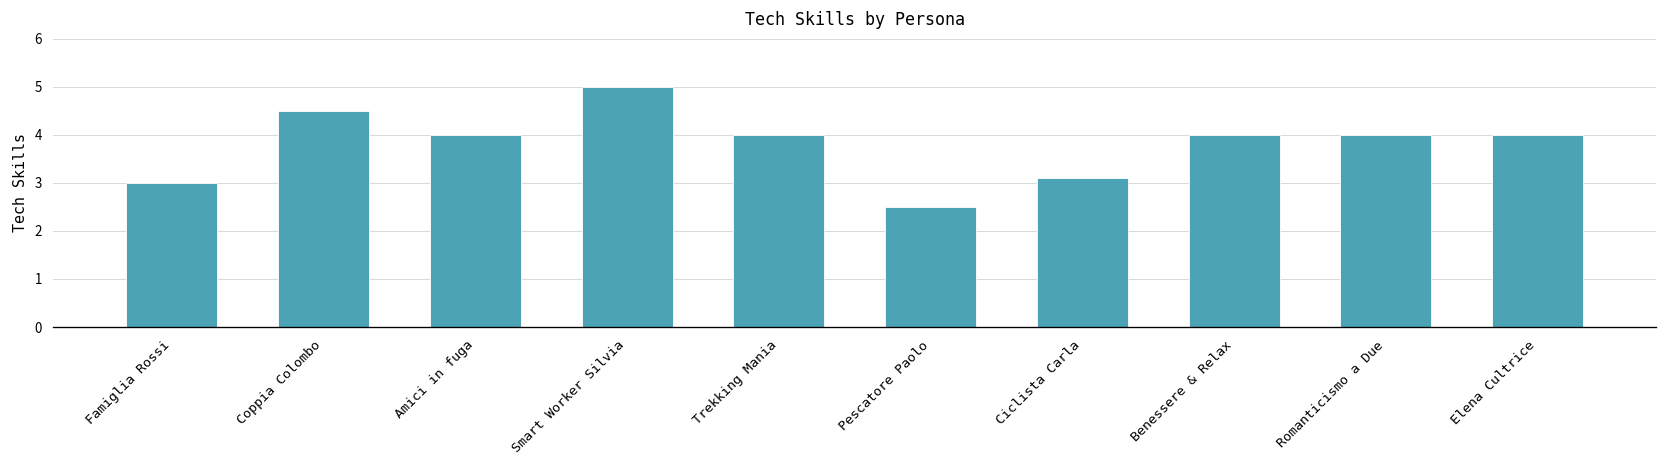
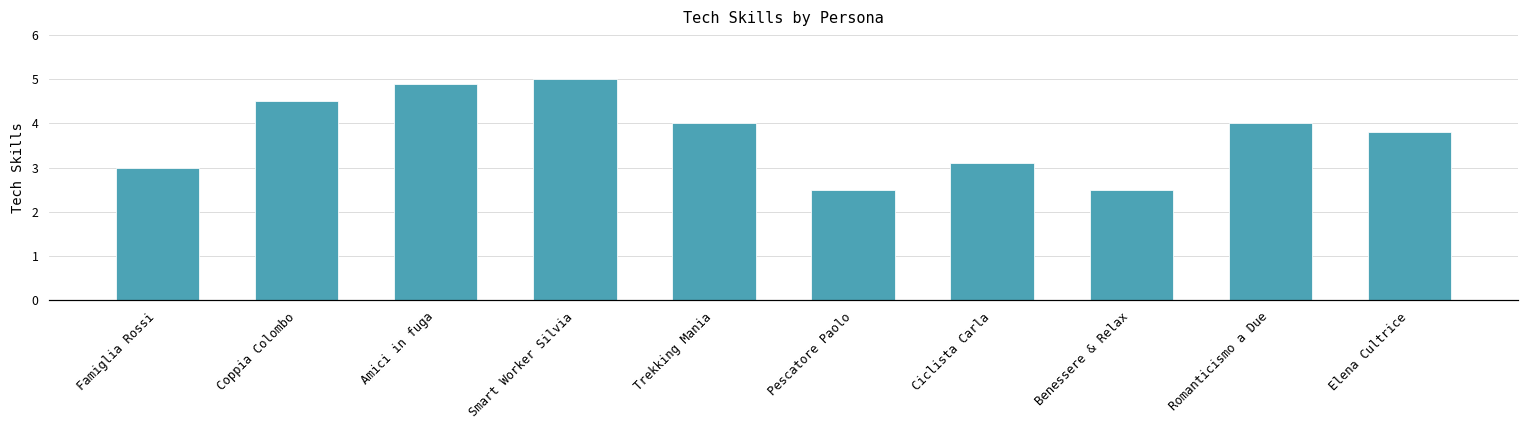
Amici in fuga: 4.0 -> 4.9
Benessere & Relax: 4.0 -> 2.5
Elena Cultrice: 4.0 -> 3.8
